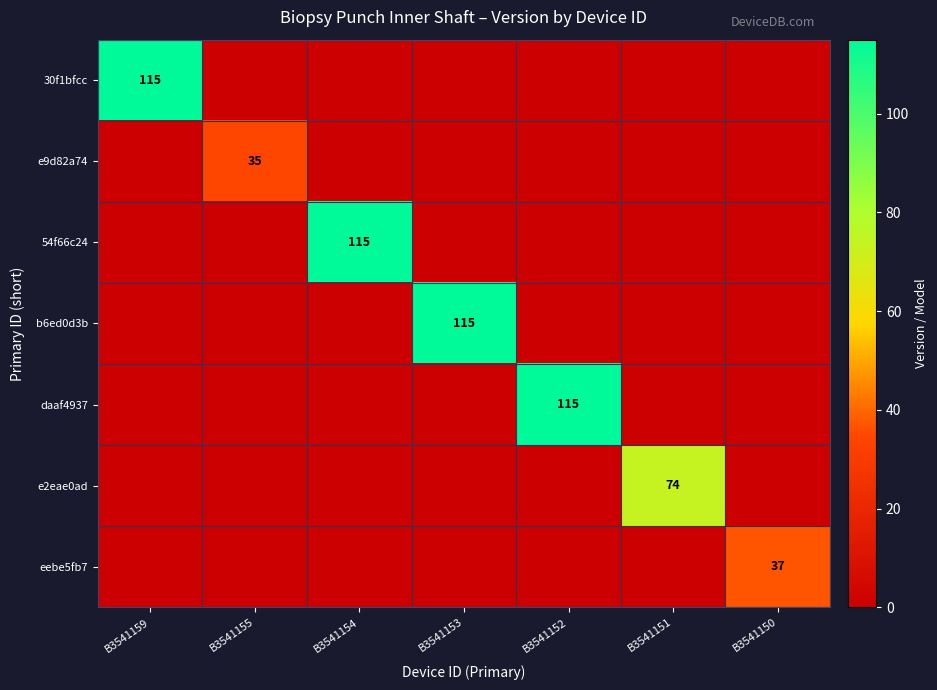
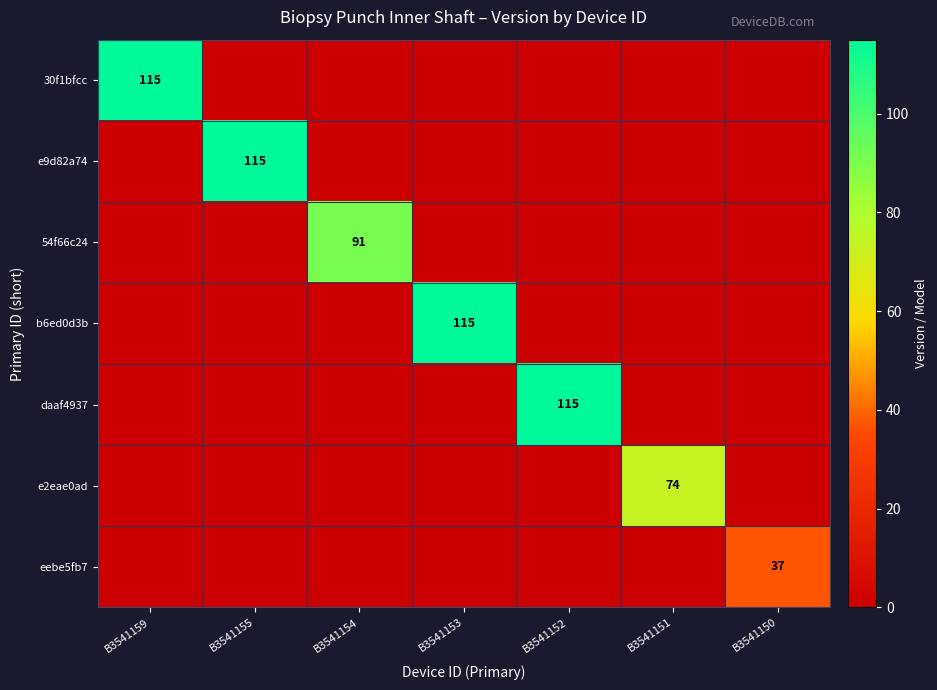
e9d82a74, B3541155: 35 -> 115
54f66c24, B3541154: 115 -> 91
